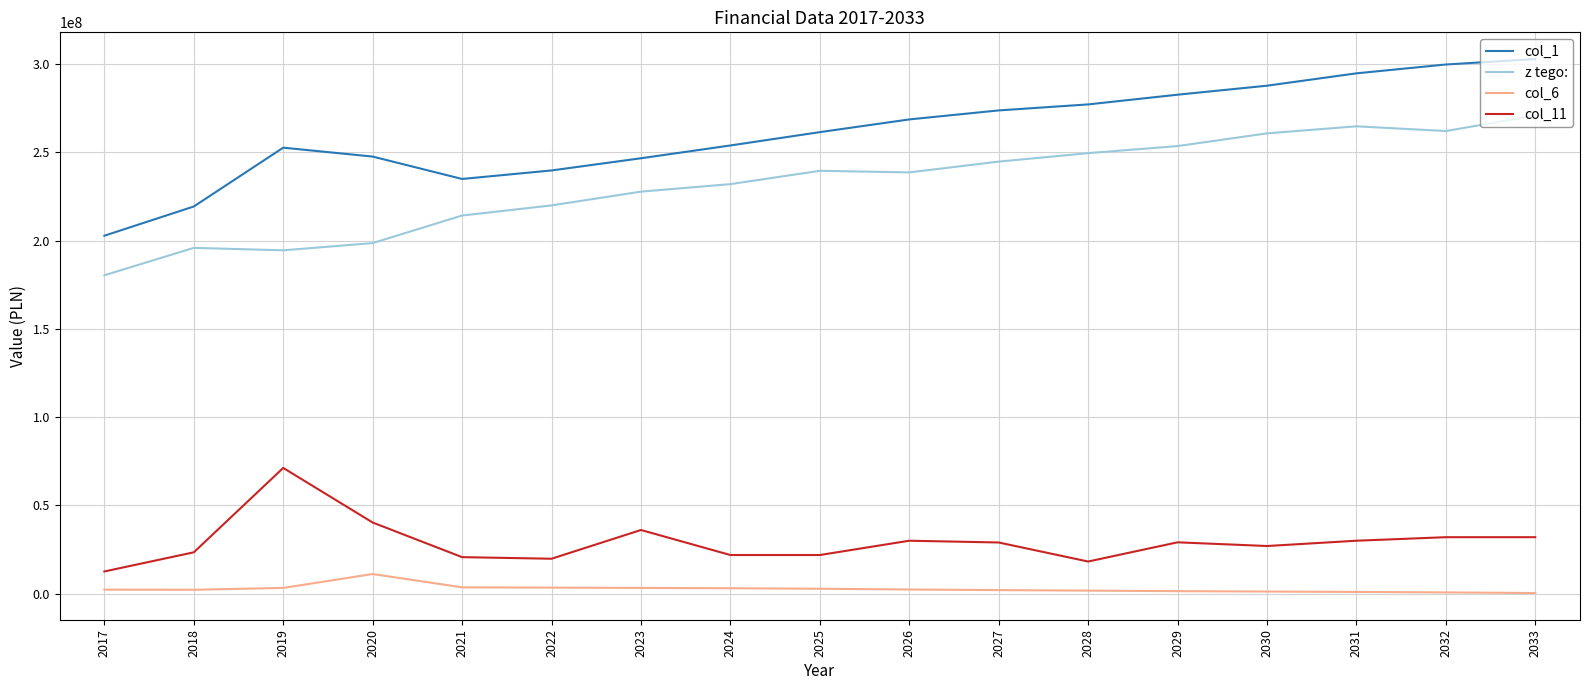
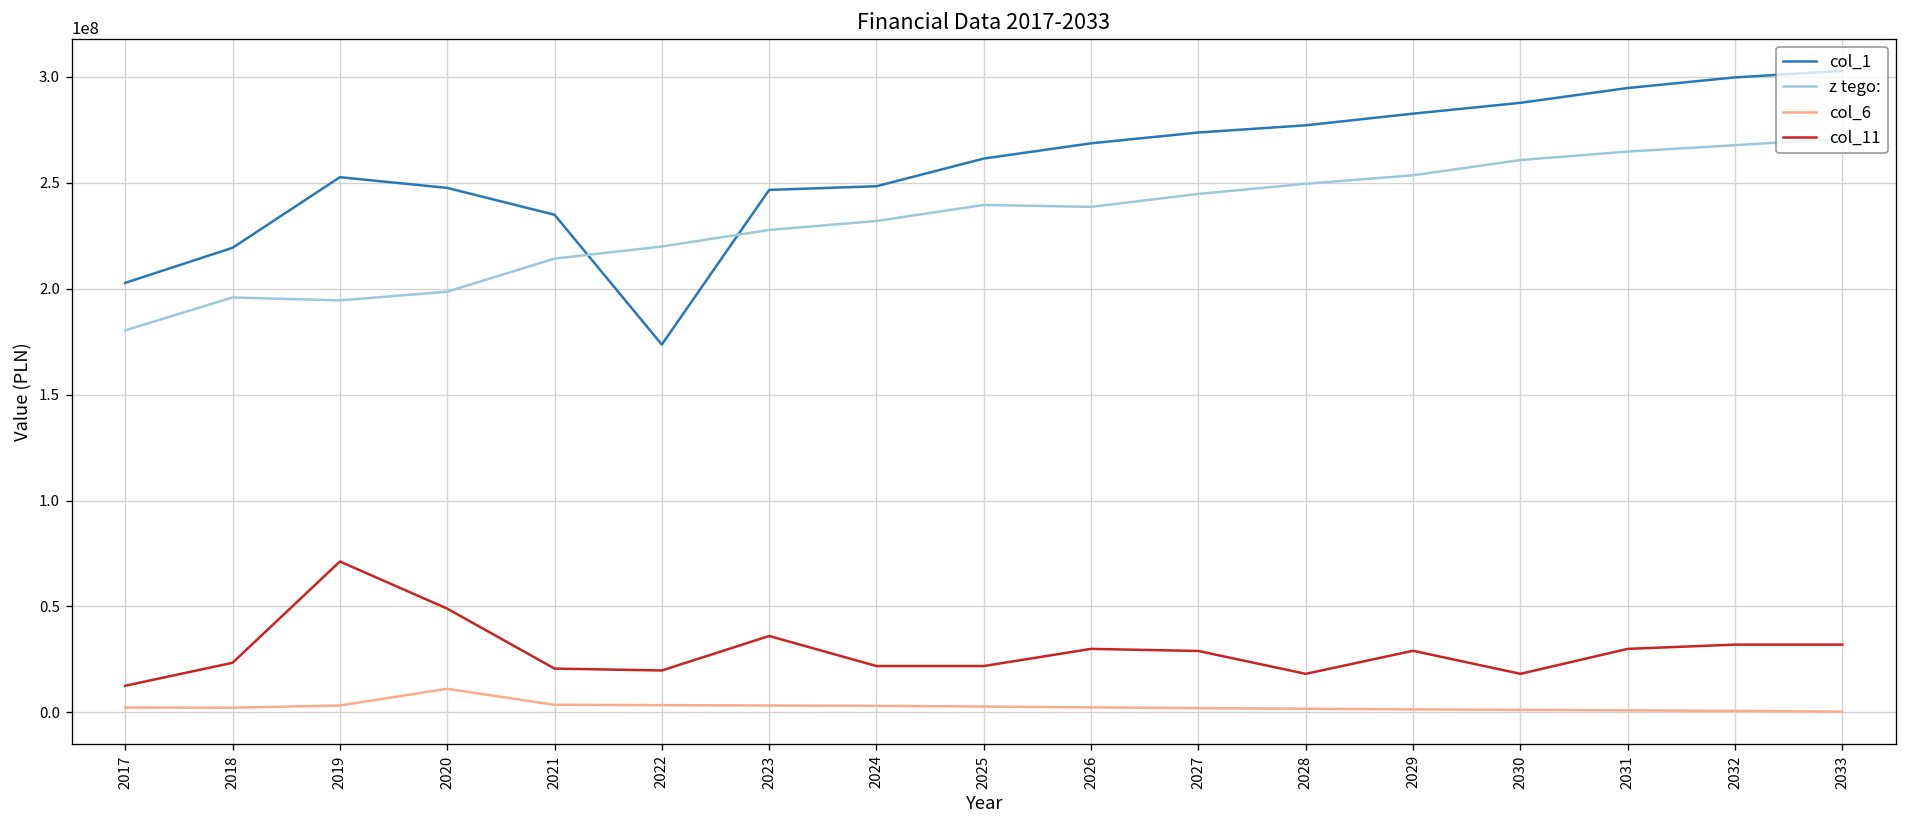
col_11, 2020: 40000000 -> 49000000
col_1, 2022: 240000000 -> 174000000
col_1, 2024: 254000000 -> 248000000
col_11, 2030: 27000000 -> 18000000
z tego:, 2032: 262000000 -> 268000000
